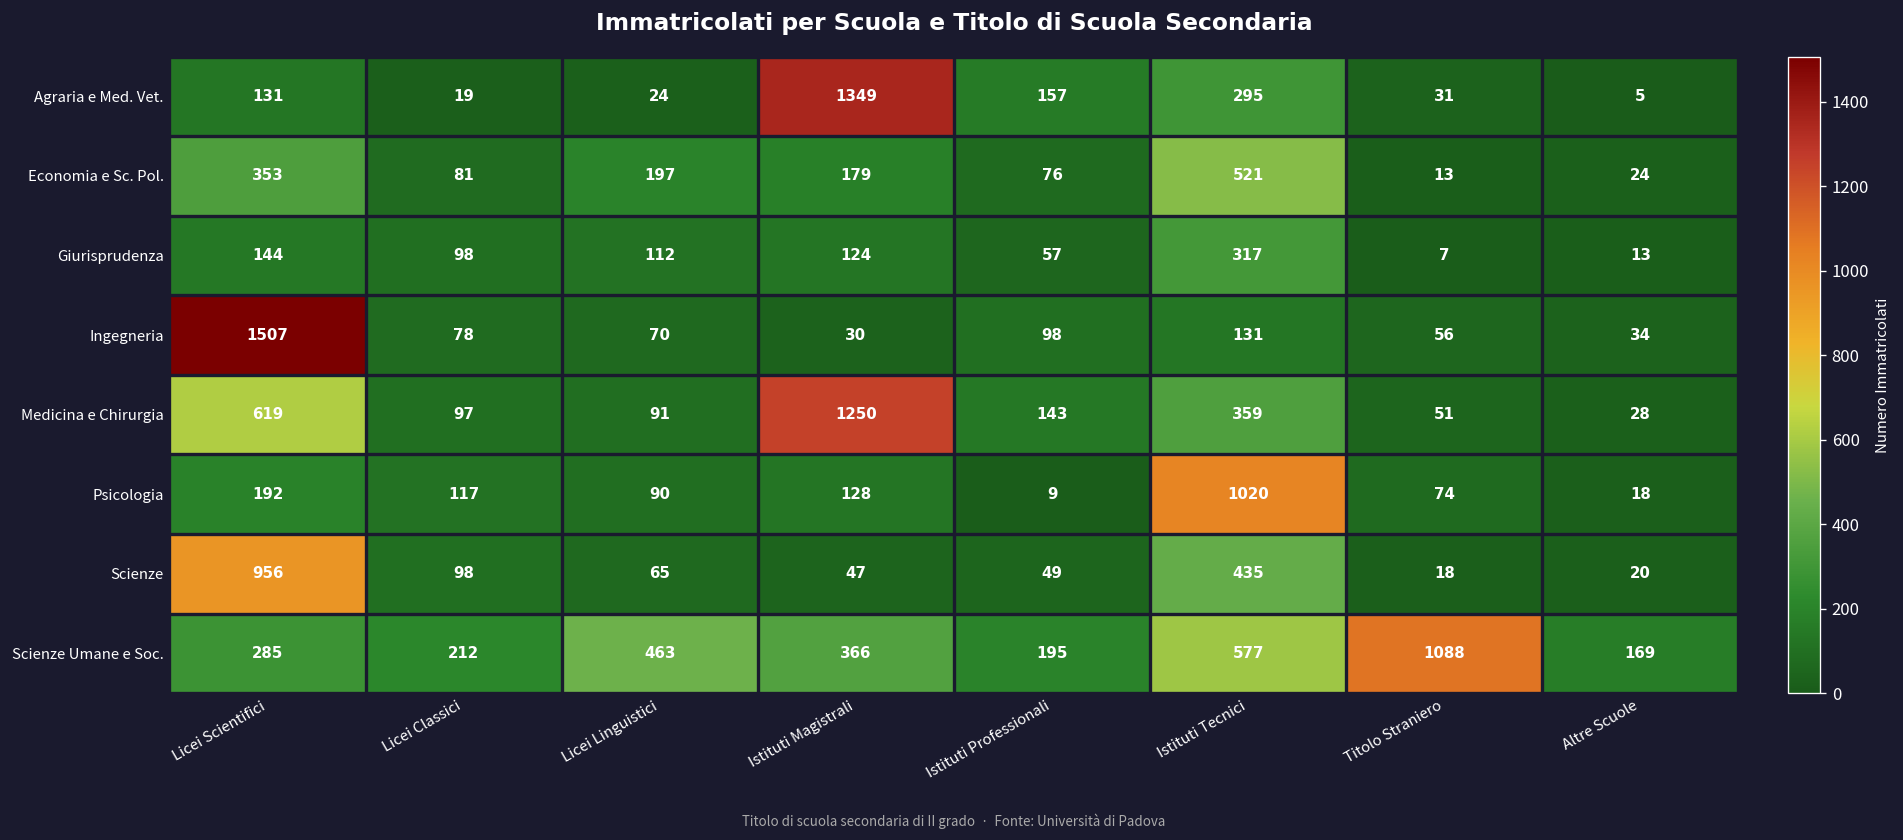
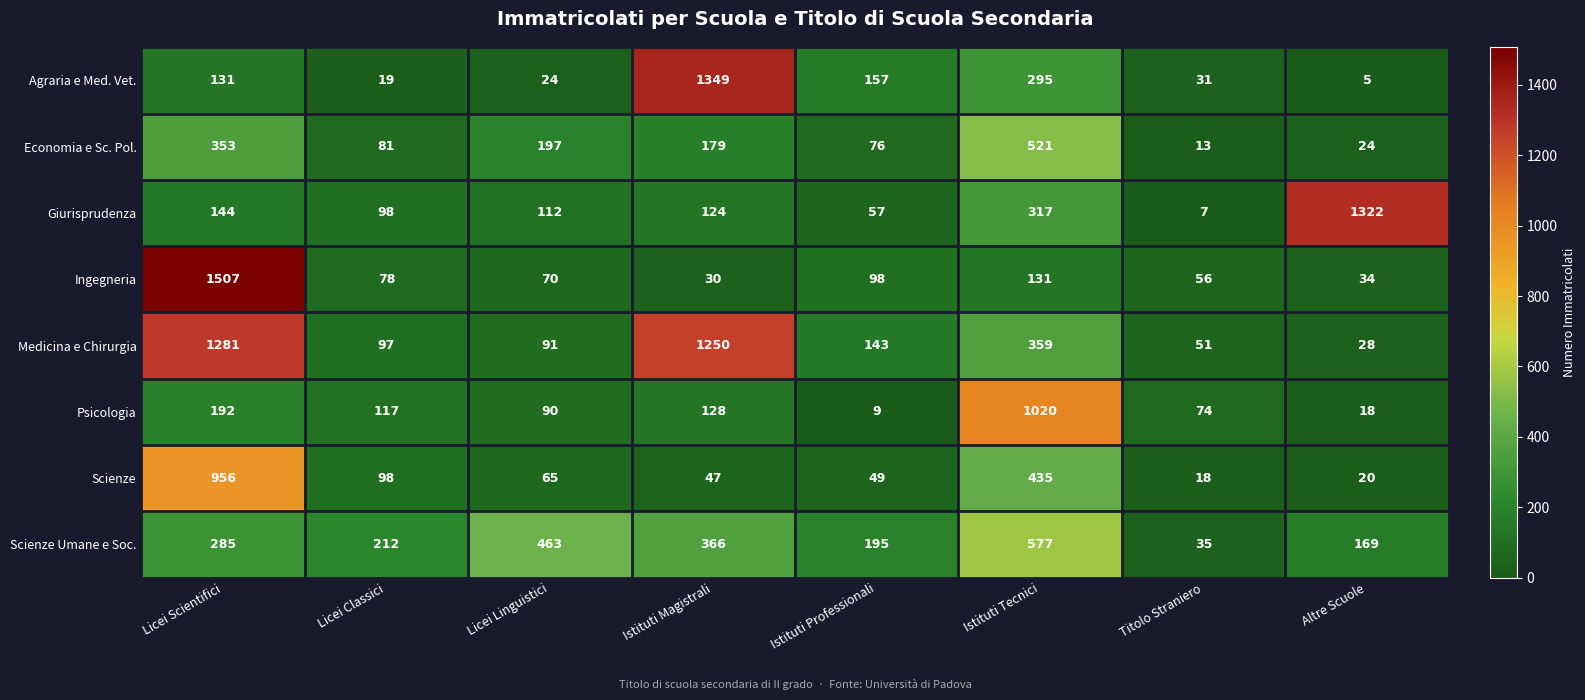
Giurisprudenza, Altre Scuole: 13 -> 1322
Medicina e Chirurgia, Licei Scientifici: 619 -> 1281
Scienze Umane e Soc., Titolo Straniero: 1088 -> 35
